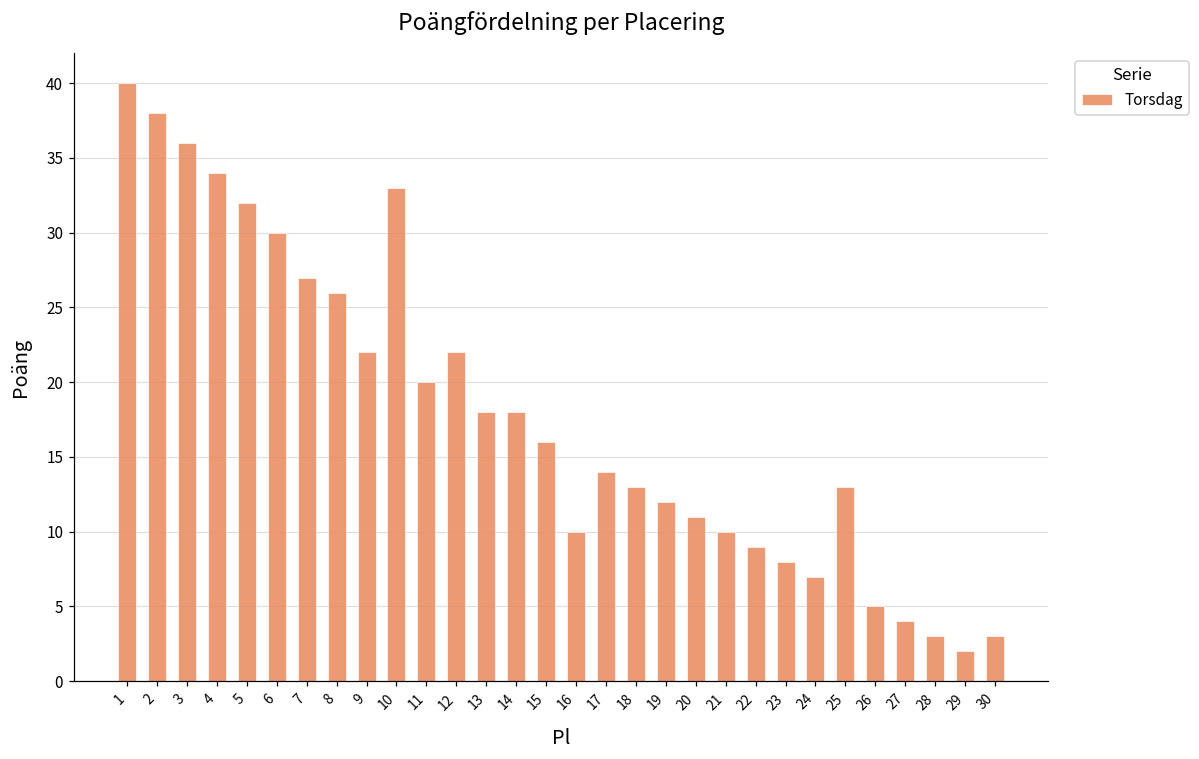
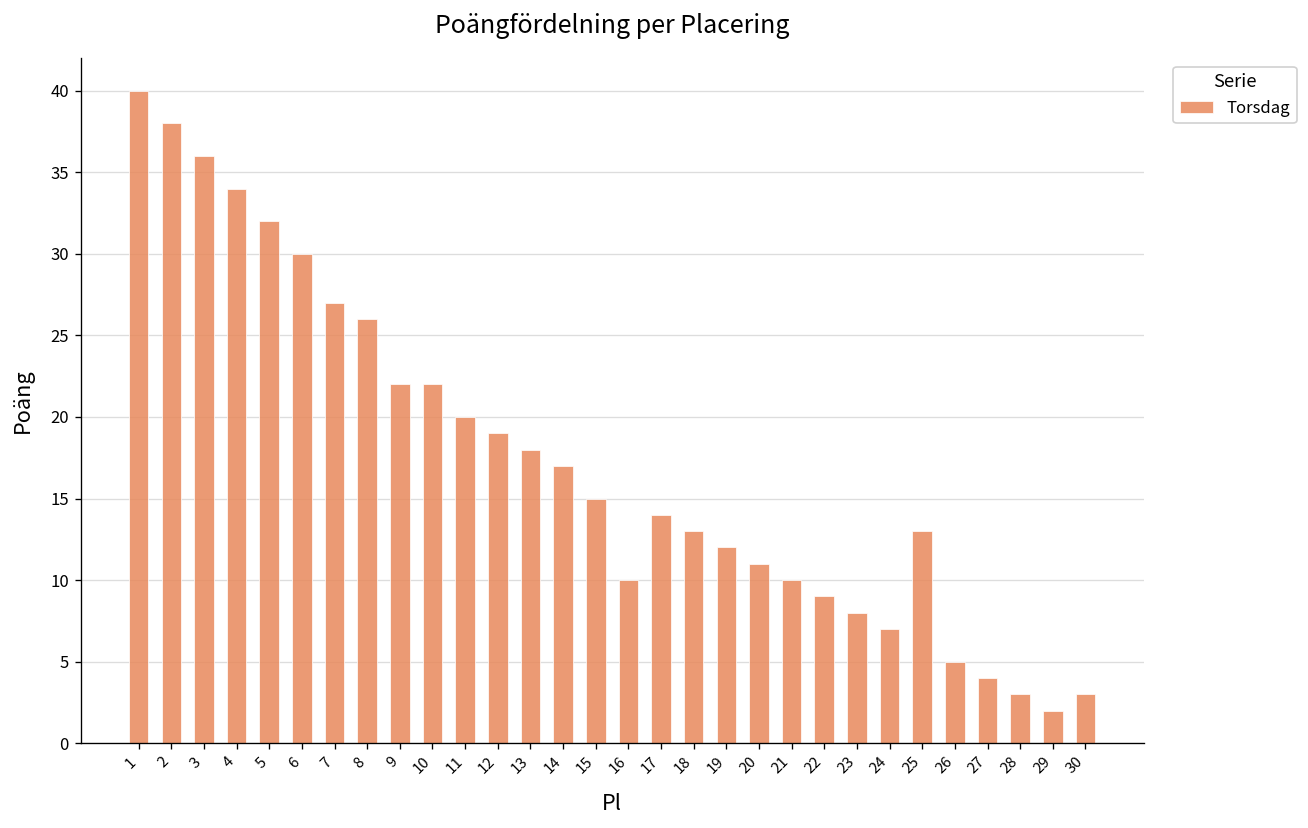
10: 33 -> 22
12: 22 -> 19
14: 18 -> 17
15: 16 -> 15
